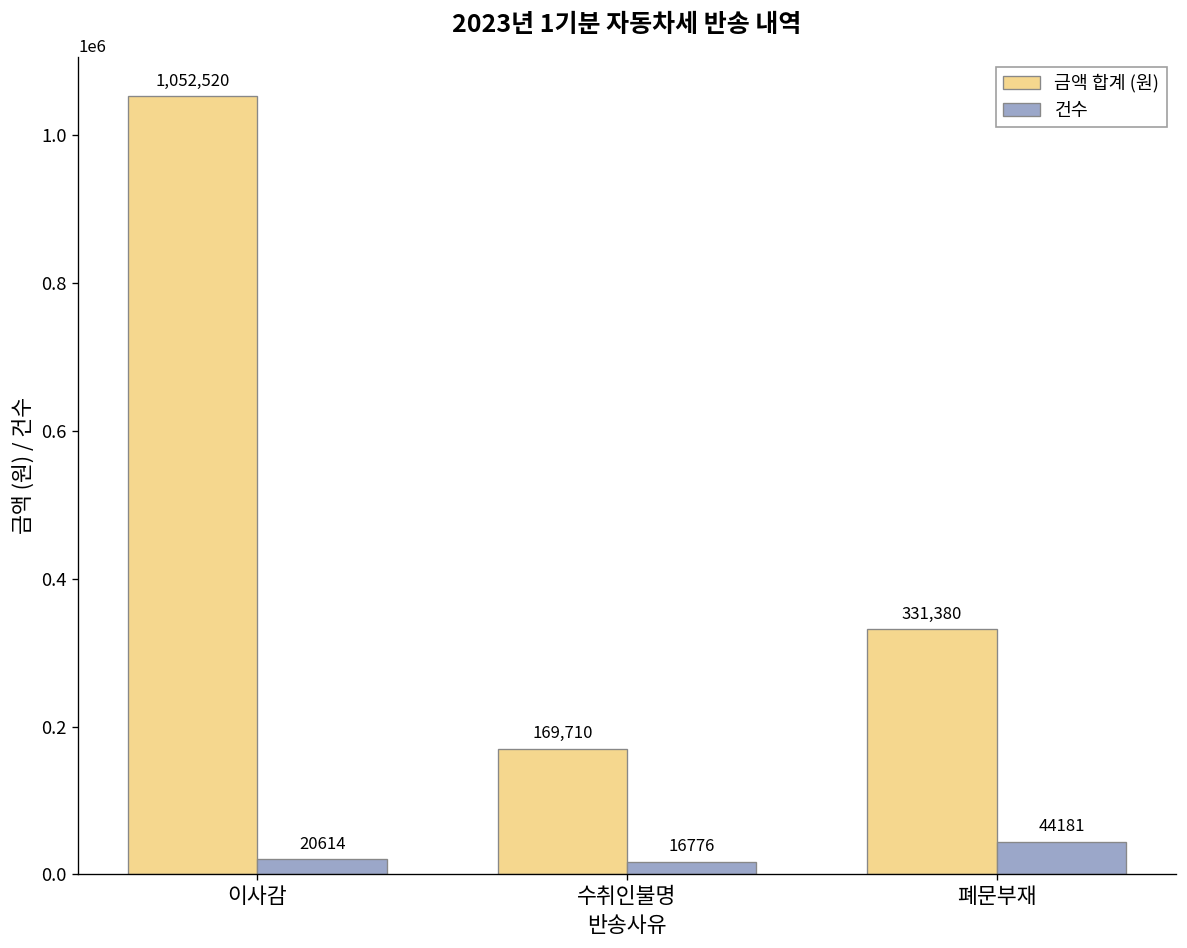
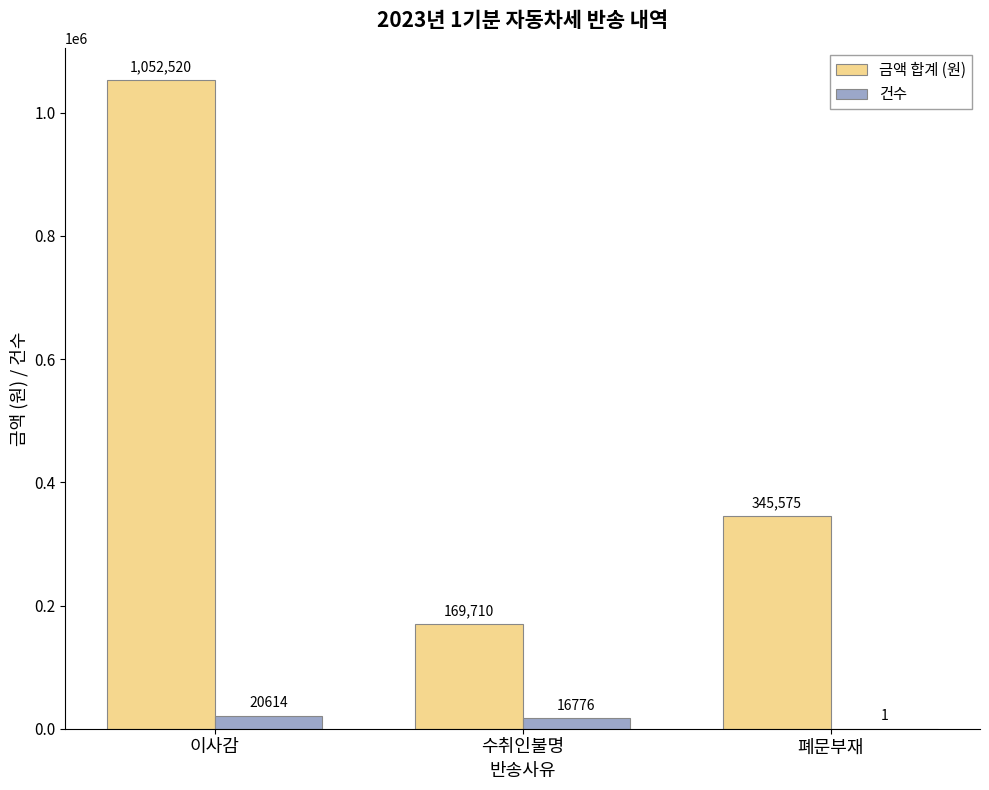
금액 합계 (원), 폐문부재: 331,380 -> 345,575
건수, 폐문부재: 44181 -> 1
